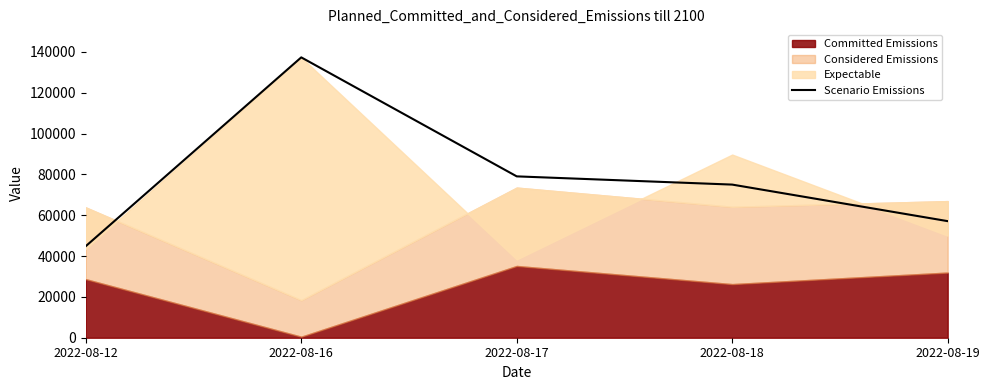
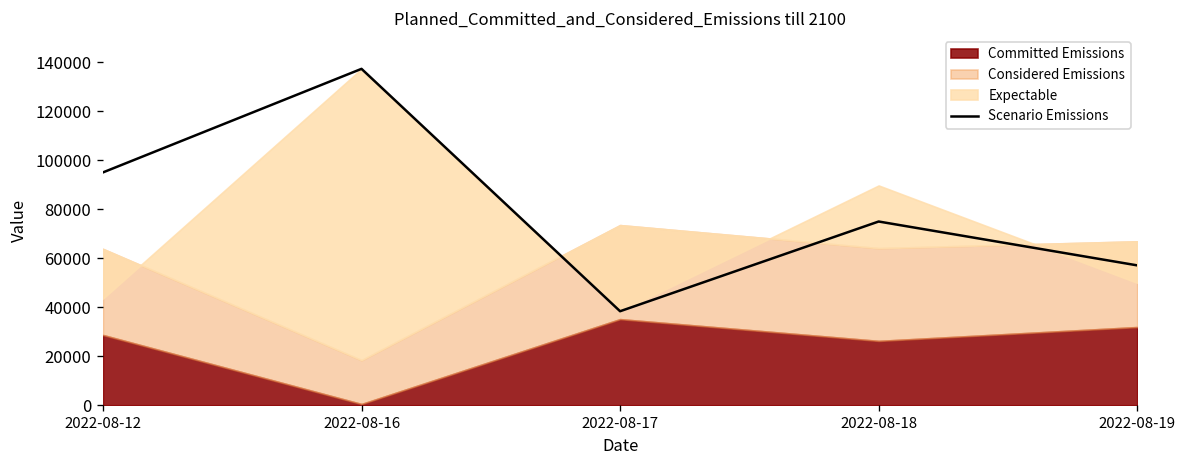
Scenario Emissions, 2022-08-12: 45000 -> 95000
Scenario Emissions, 2022-08-17: 79000 -> 38000
